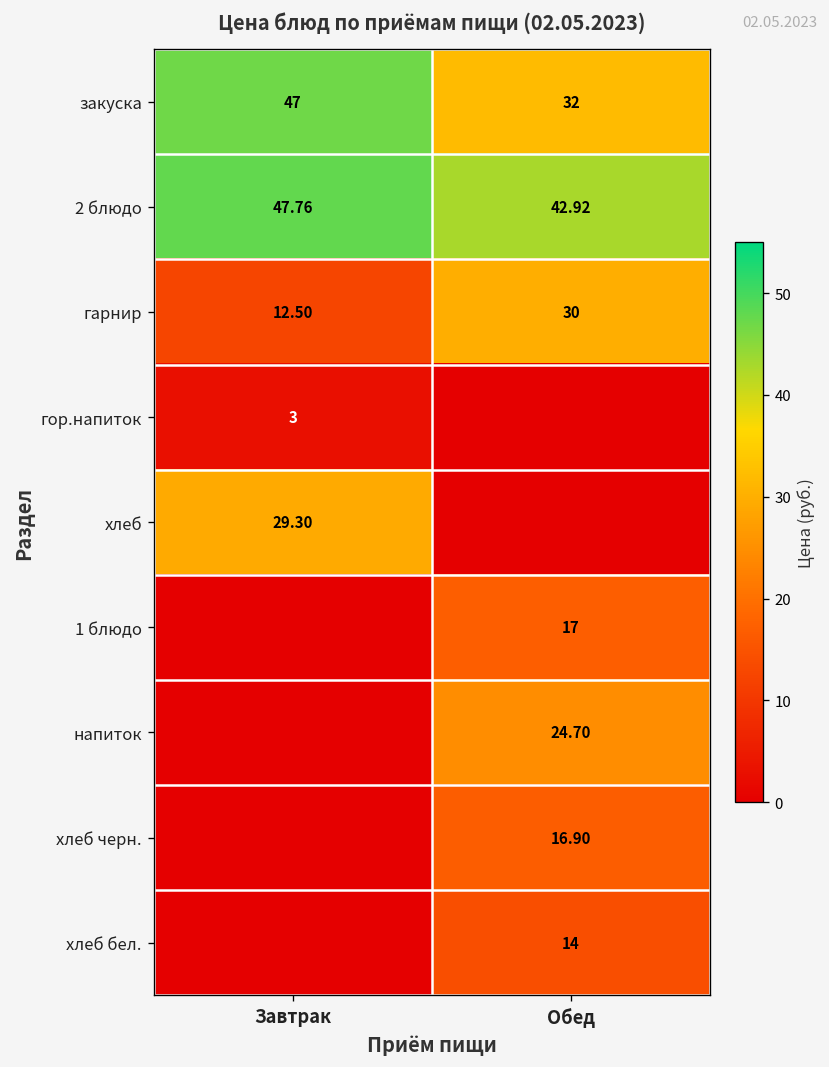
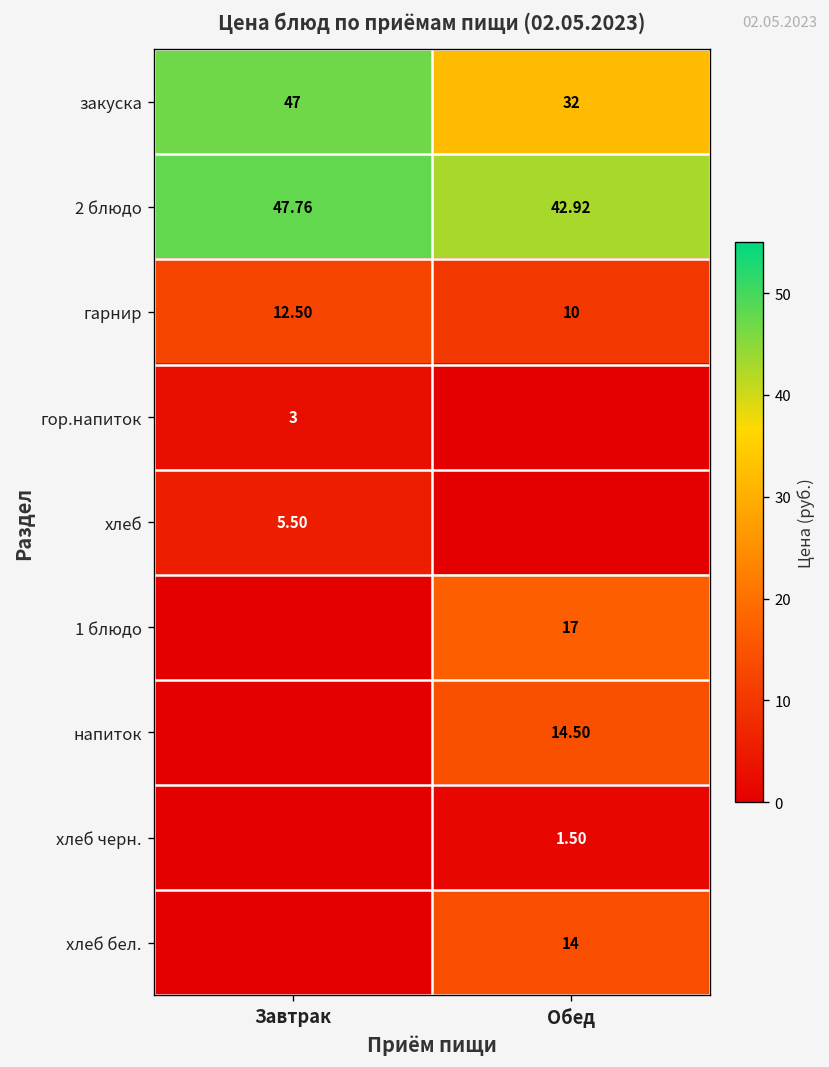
гарнир, Обед: 30 -> 10
хлеб, Завтрак: 29.30 -> 5.50
напиток, Обед: 24.70 -> 14.50
хлеб черн., Обед: 16.90 -> 1.50
